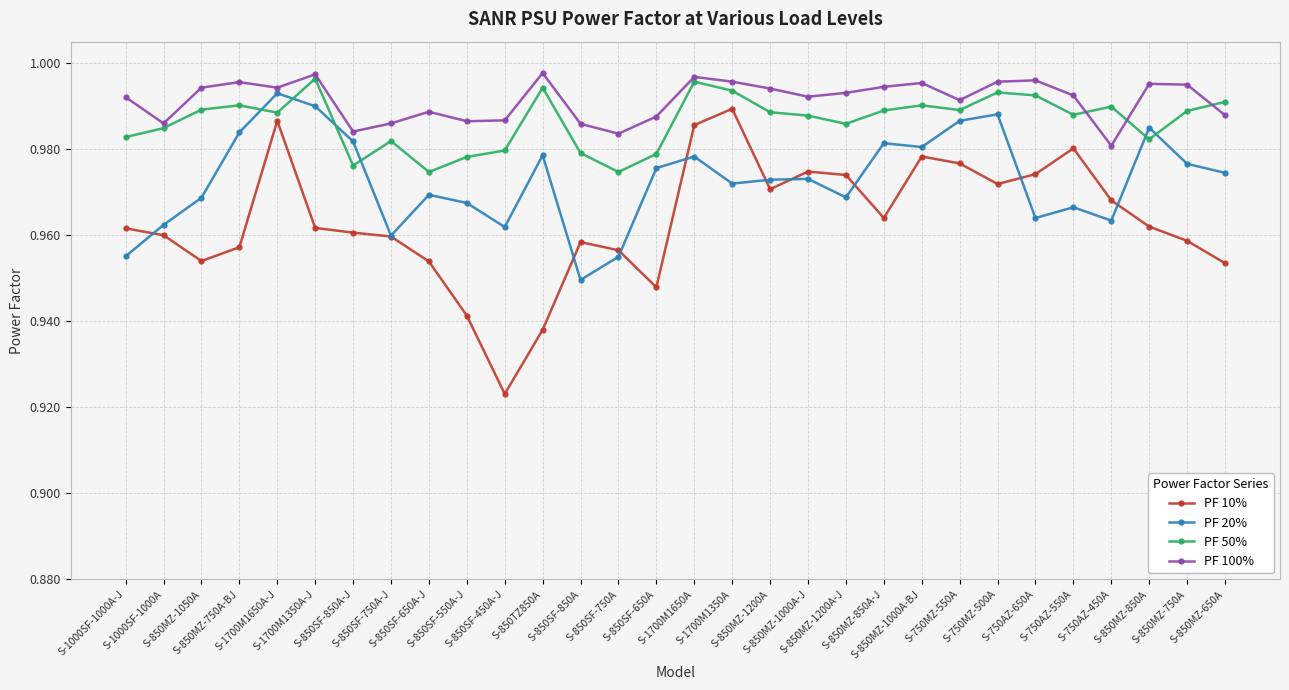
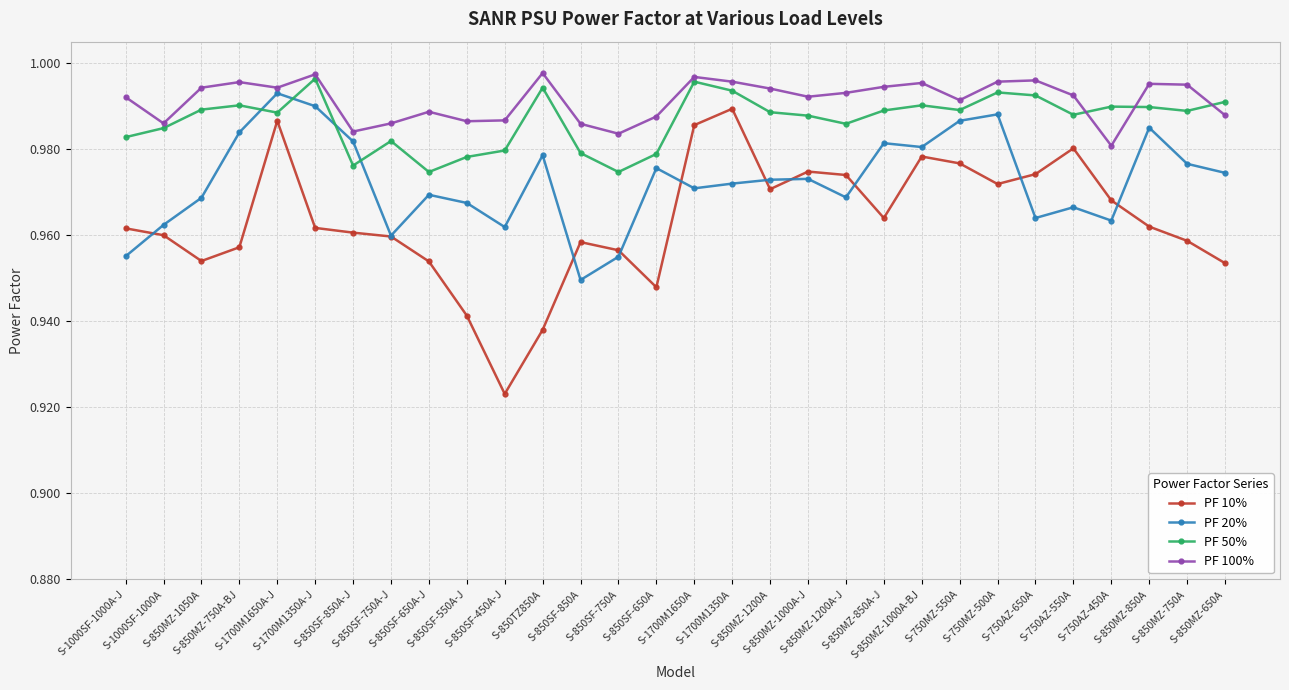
PF 20%, S-1700M1650A: 0.978 -> 0.971
PF 50%, S-850MZ-850A: 0.982 -> 0.990
